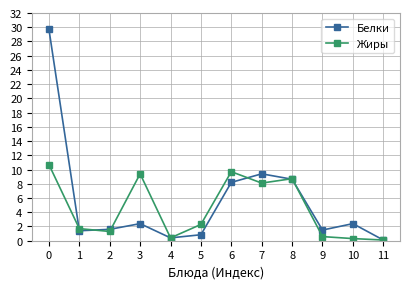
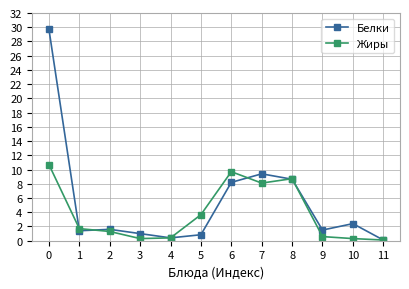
Белки, 3: 2 -> 1
Жиры, 3: 9 -> 0
Жиры, 5: 2 -> 4
